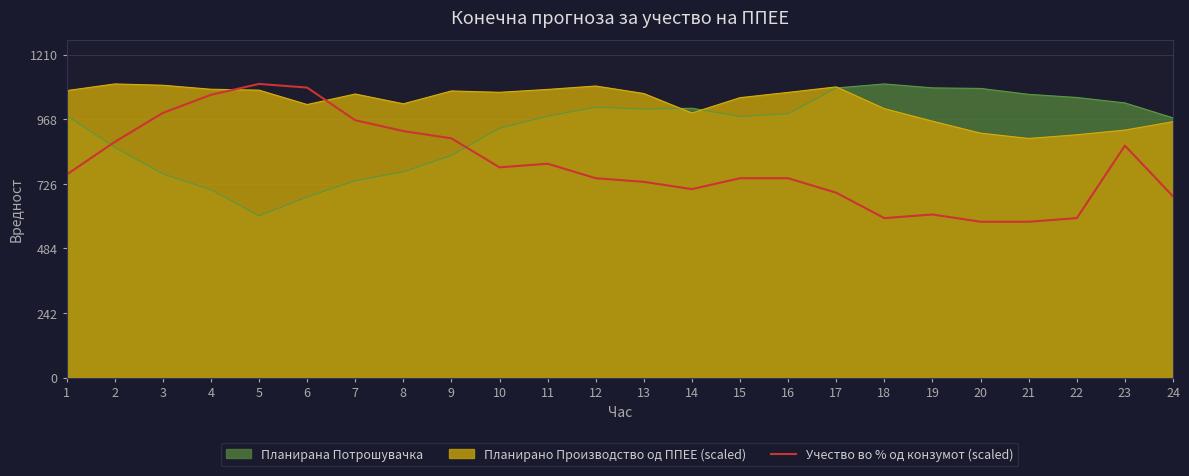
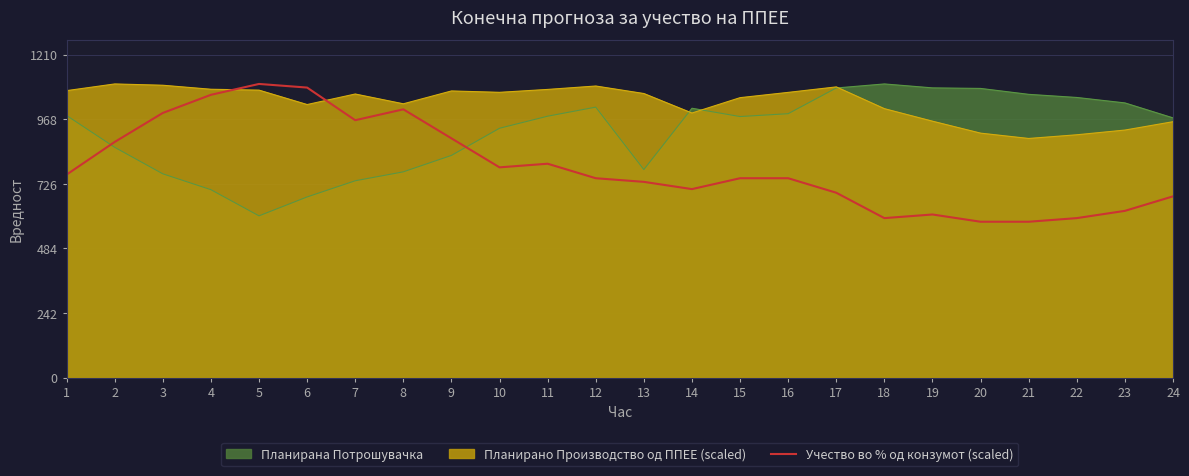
Учество во % од конзумот (scaled), 8: 920 -> 1000
Планирана Потрошувачка, 13: 1010 -> 780
Учество во % од конзумот (scaled), 23: 870 -> 620
